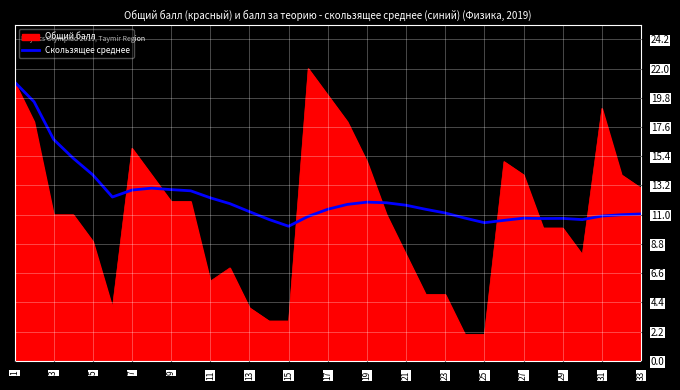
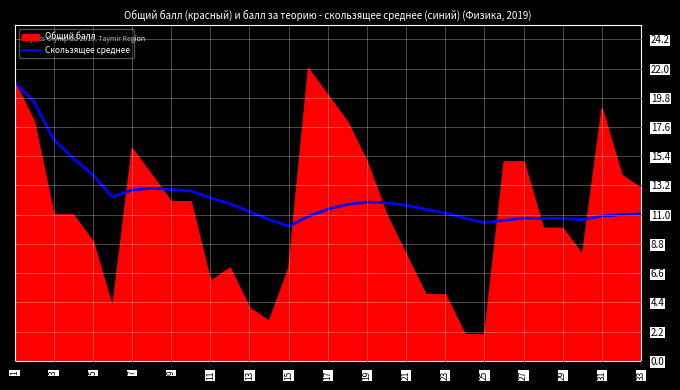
Общий балл, 15: 3 -> 7
Общий балл, 27: 14 -> 15
